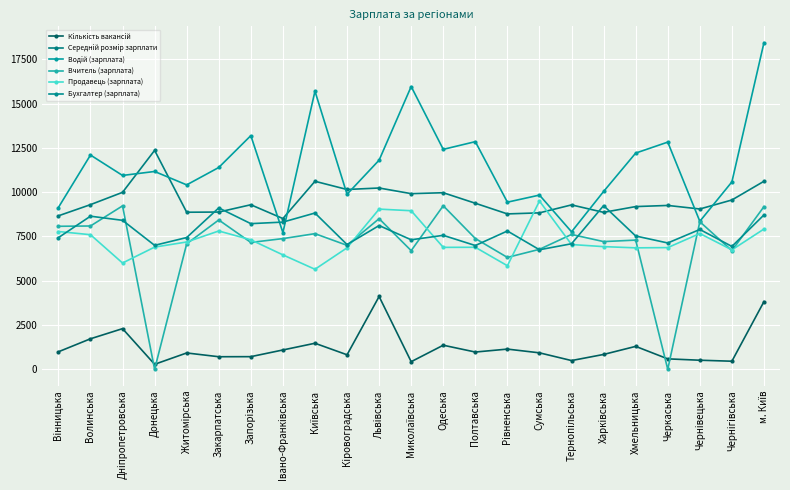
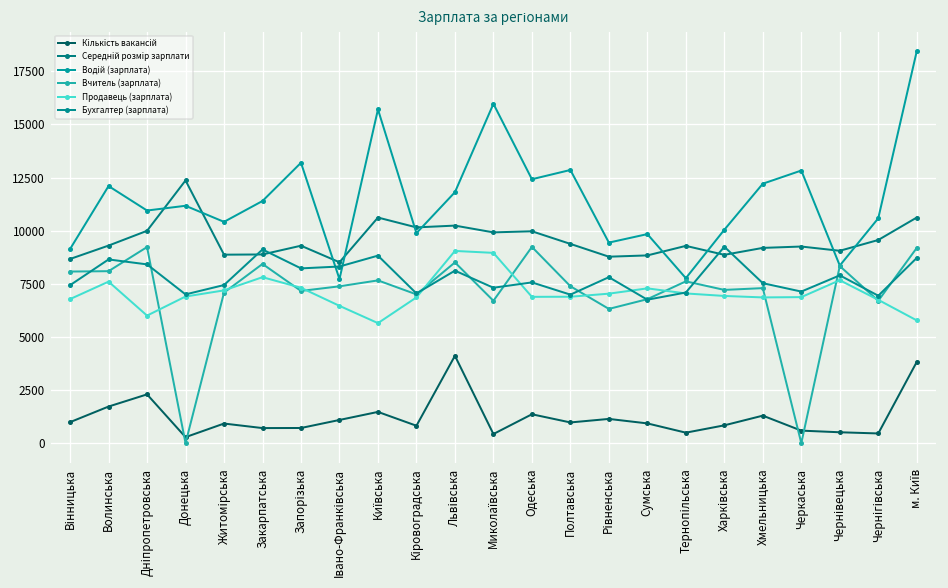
Продавець (зарплата), Вінницька: 7800 -> 6800
Продавець (зарплата), Рівненська: 5800 -> 7000
Продавець (зарплата), Сумська: 9500 -> 7300
Продавець (зарплата), м. Київ: 7900 -> 5800
